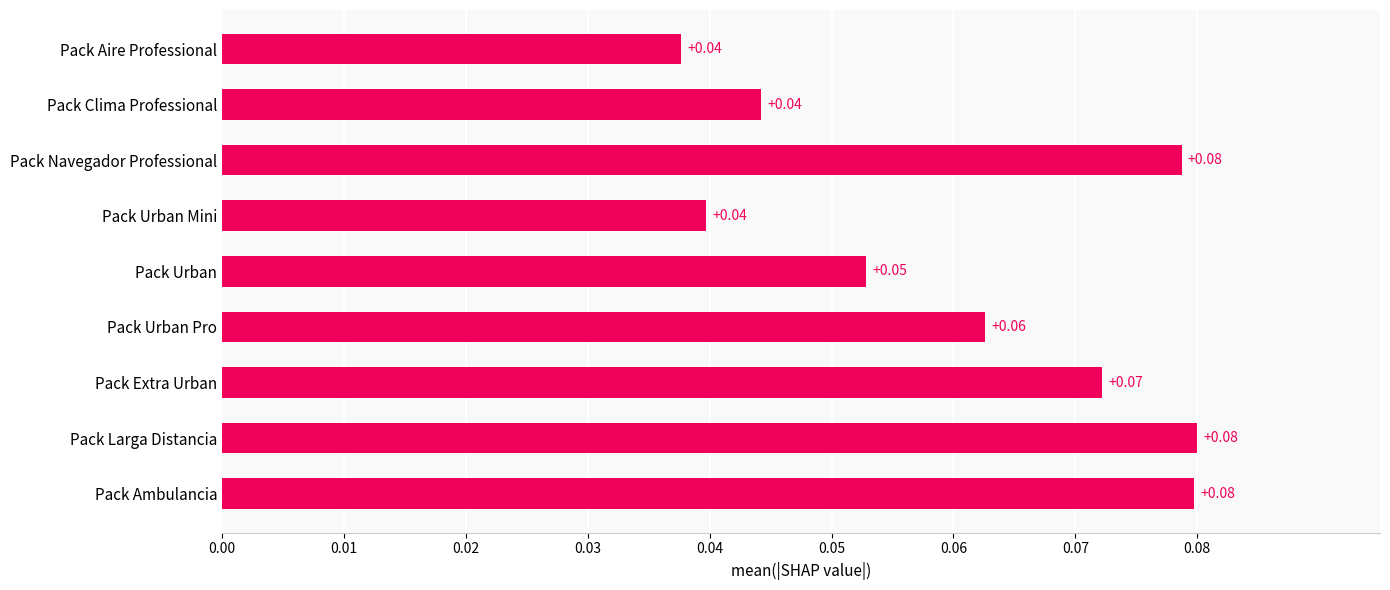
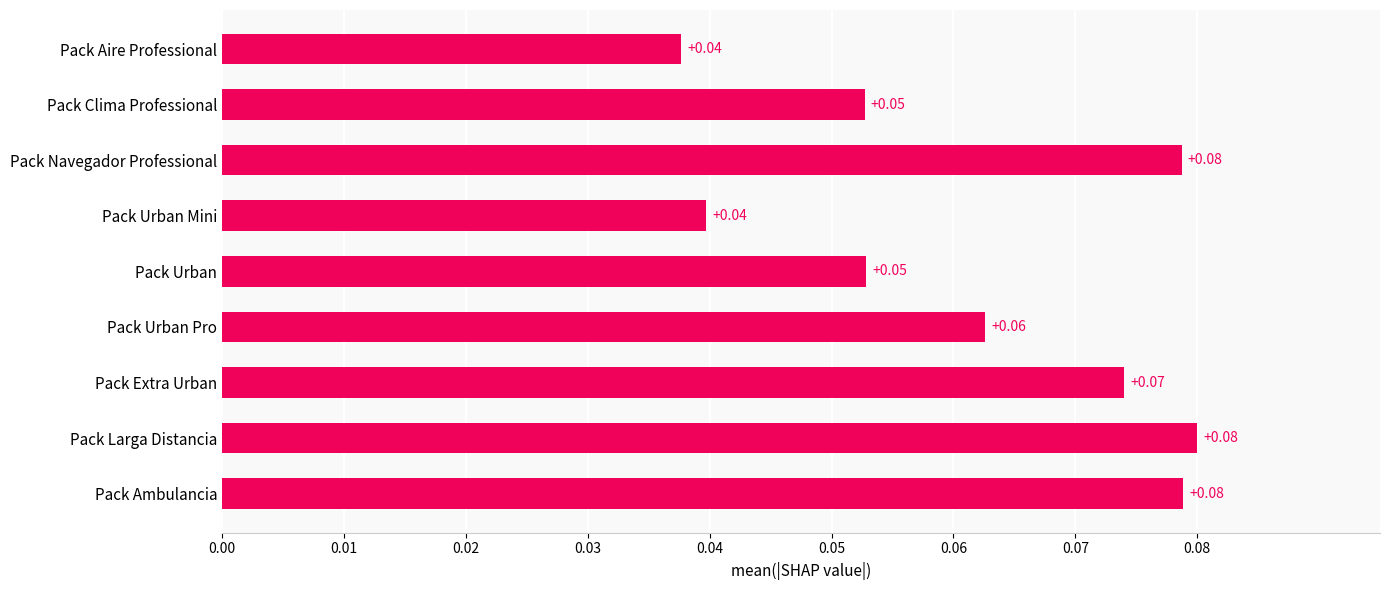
Pack Clima Professional: +0.04 -> +0.05
Pack Extra Urban: 0.0722 -> 0.0740
Pack Ambulancia: 0.0797 -> 0.0788
